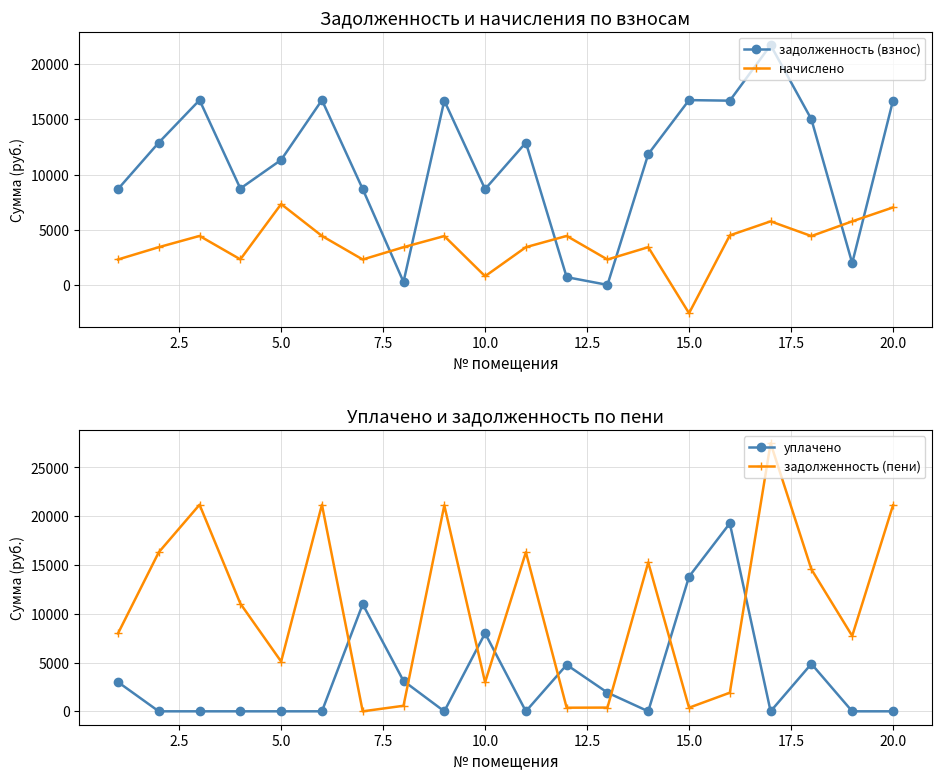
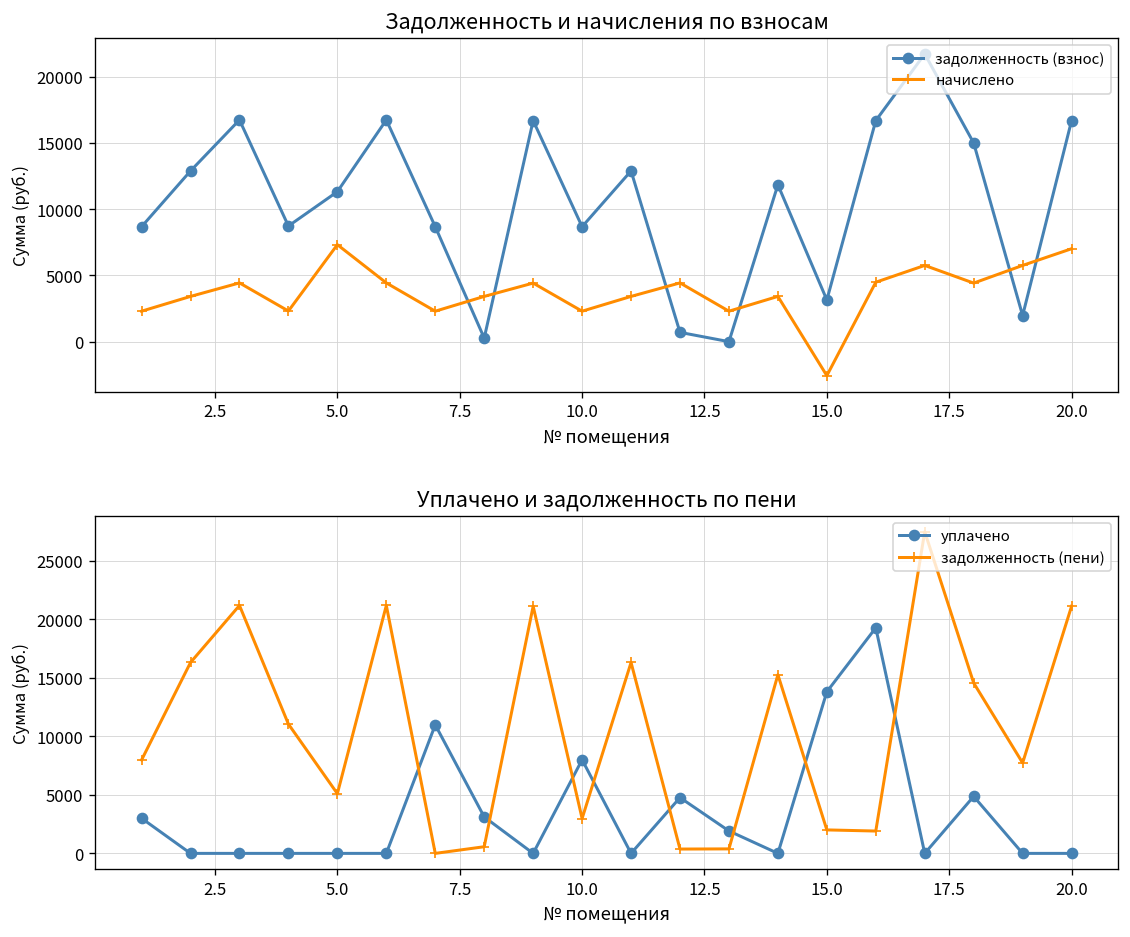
Задолженность и начисления по взносам, начислено, 10.0: 800 -> 2300
Задолженность и начисления по взносам, задолженность (взнос), 15.0: 16700 -> 3100
Уплачено и задолженность по пени, задолженность (пени), 15.0: 0 -> 2000
